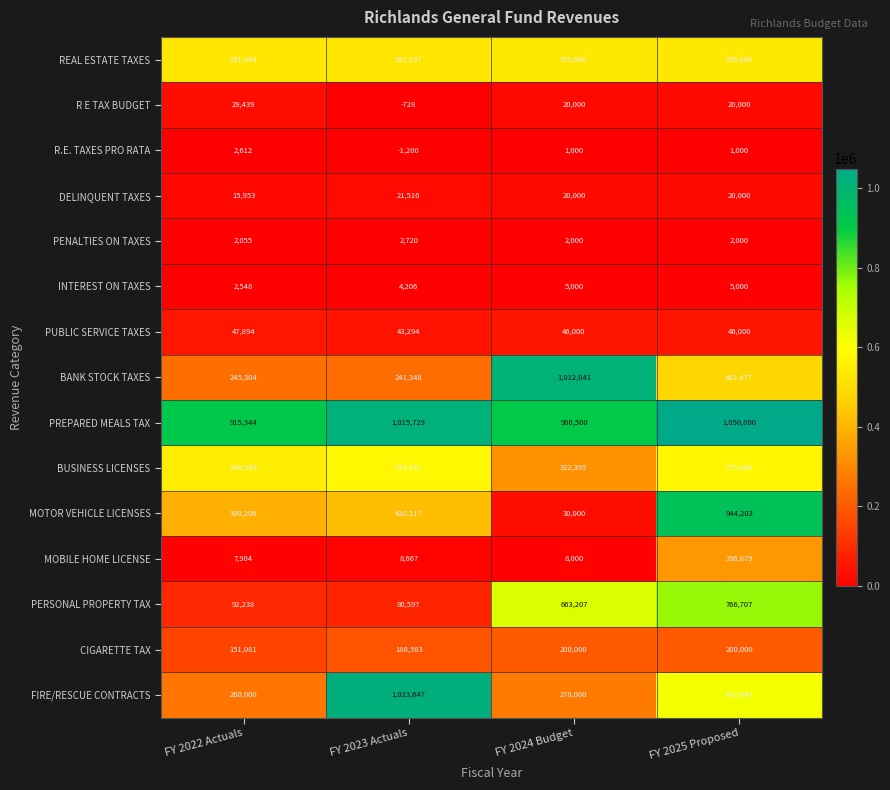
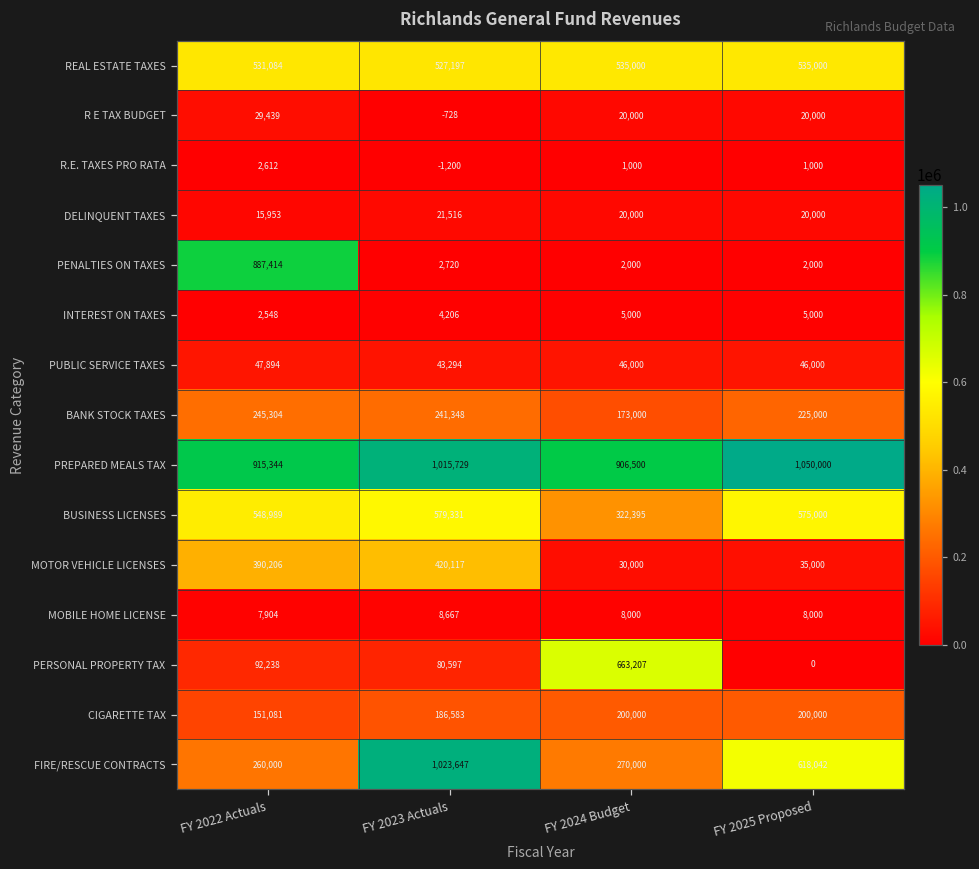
PENALTIES ON TAXES, FY 2022 Actuals: 2,055 -> 887,414
BANK STOCK TAXES, FY 2024 Budget: 1,012,041 -> 173,000
BANK STOCK TAXES, FY 2025 Proposed: 482,477 -> 225,000
MOTOR VEHICLE LICENSES, FY 2025 Proposed: 944,203 -> 35,000
MOBILE HOME LICENSE, FY 2025 Proposed: 336,879 -> 8,000
PERSONAL PROPERTY TAX, FY 2025 Proposed: 766,707 -> 0
